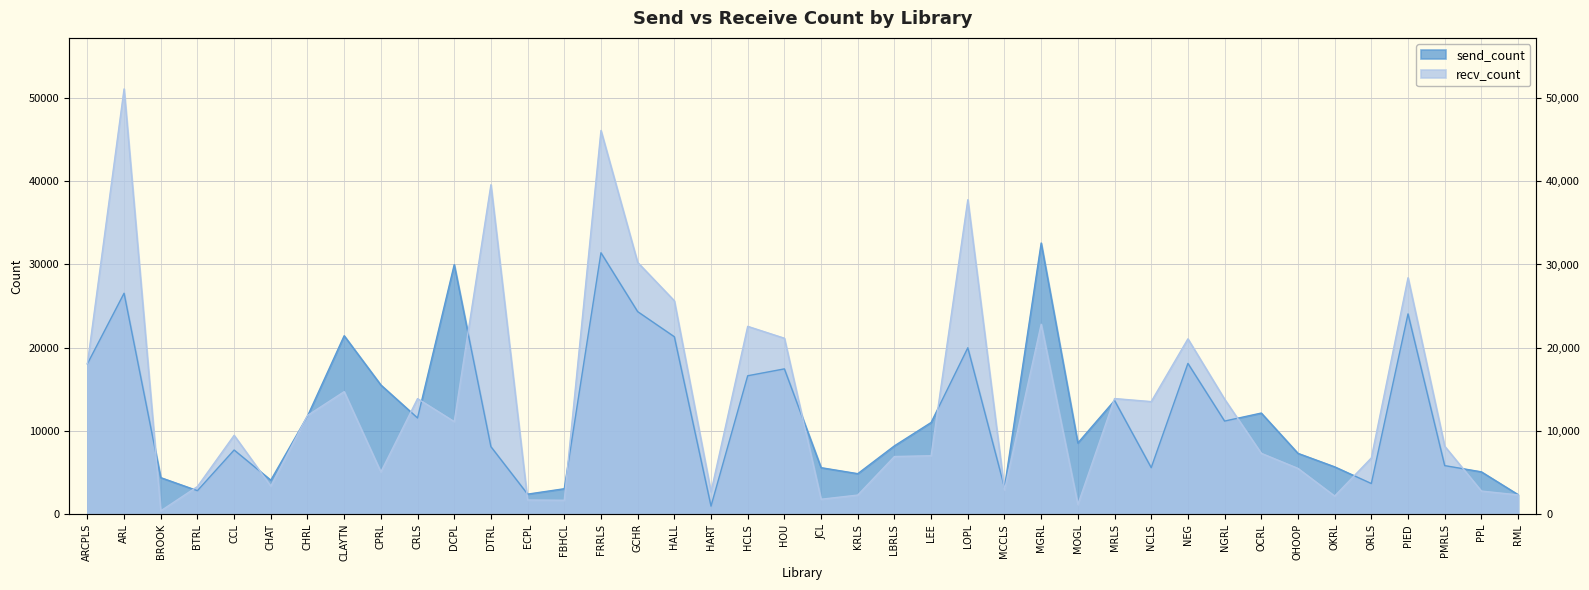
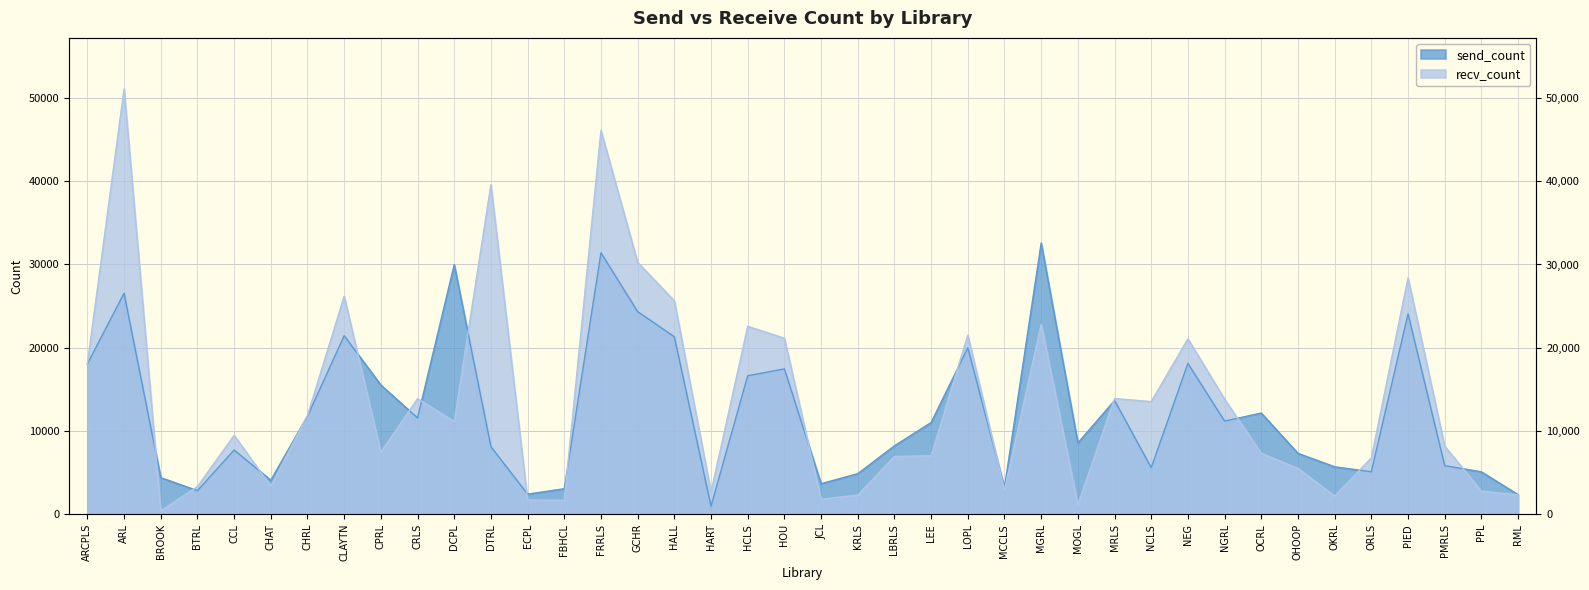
recv_count, CLAYTN: 15000 -> 26000
recv_count, CPRL: 5000 -> 7000
send_count, JCL: 6000 -> 4000
recv_count, LOPL: 38000 -> 22000
send_count, ORLS: 4000 -> 5000
